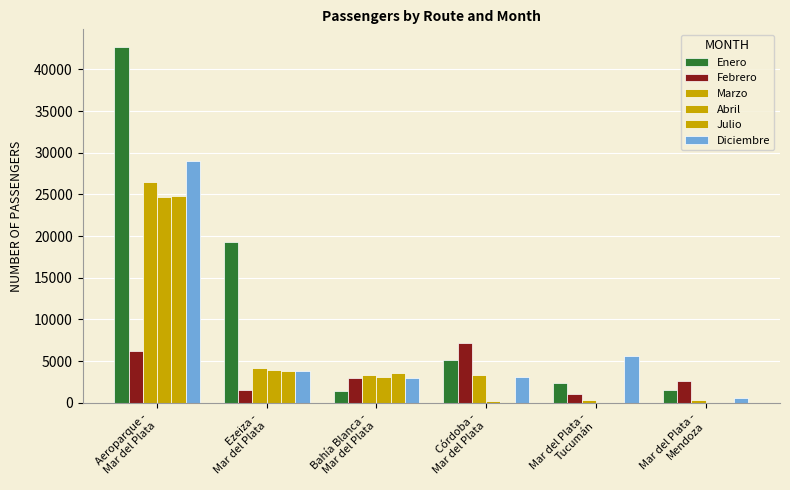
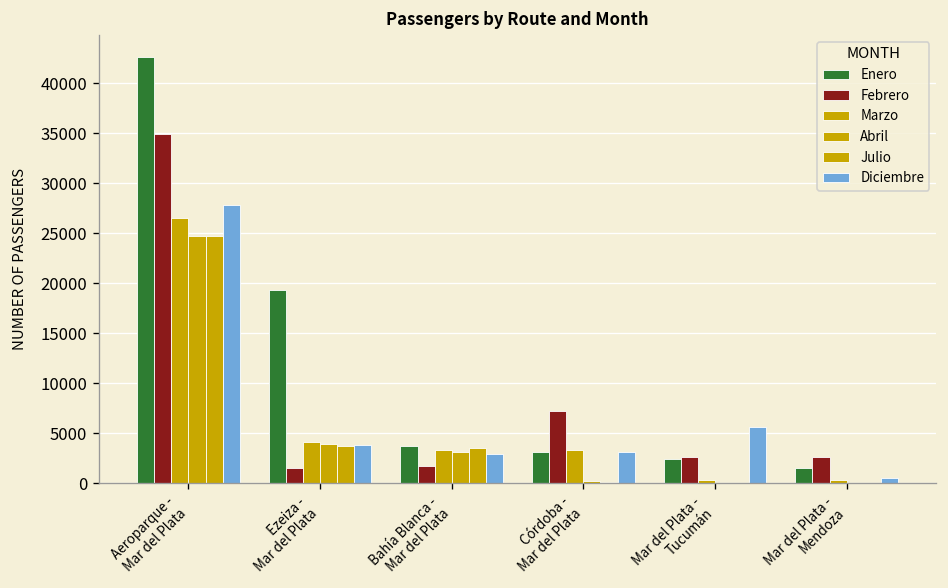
Febrero, Aeroparque - Mar del Plata: 6000 -> 35000
Diciembre, Aeroparque - Mar del Plata: 29000 -> 28000
Enero, Bahía Blanca - Mar del Plata: 1000 -> 4000
Febrero, Bahía Blanca - Mar del Plata: 3000 -> 2000
Enero, Córdoba - Mar del Plata: 5000 -> 3000
Febrero, Mar del Plata - Tucumán: 1000 -> 3000
